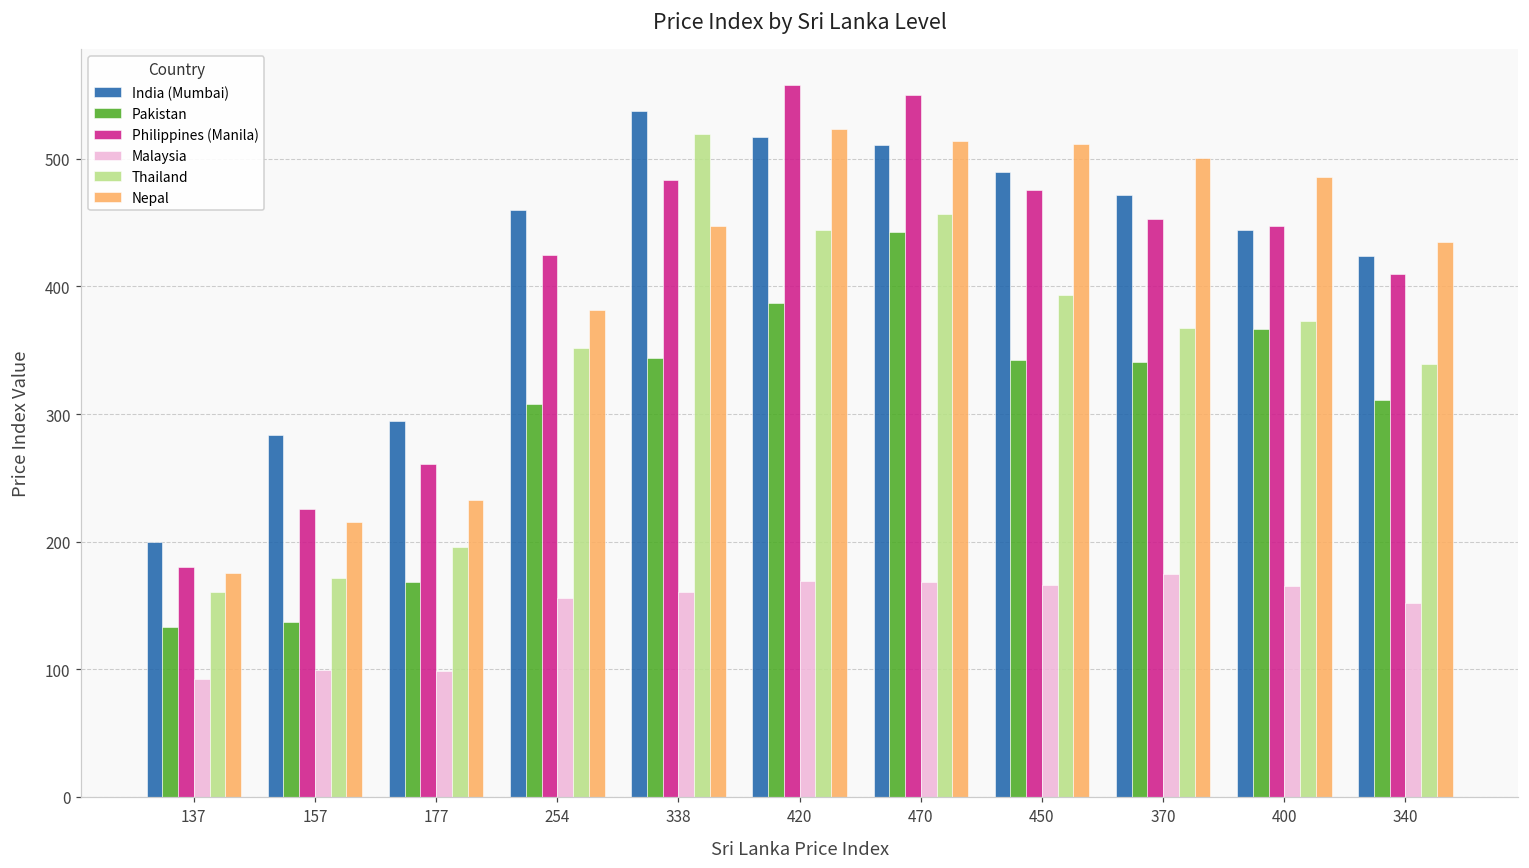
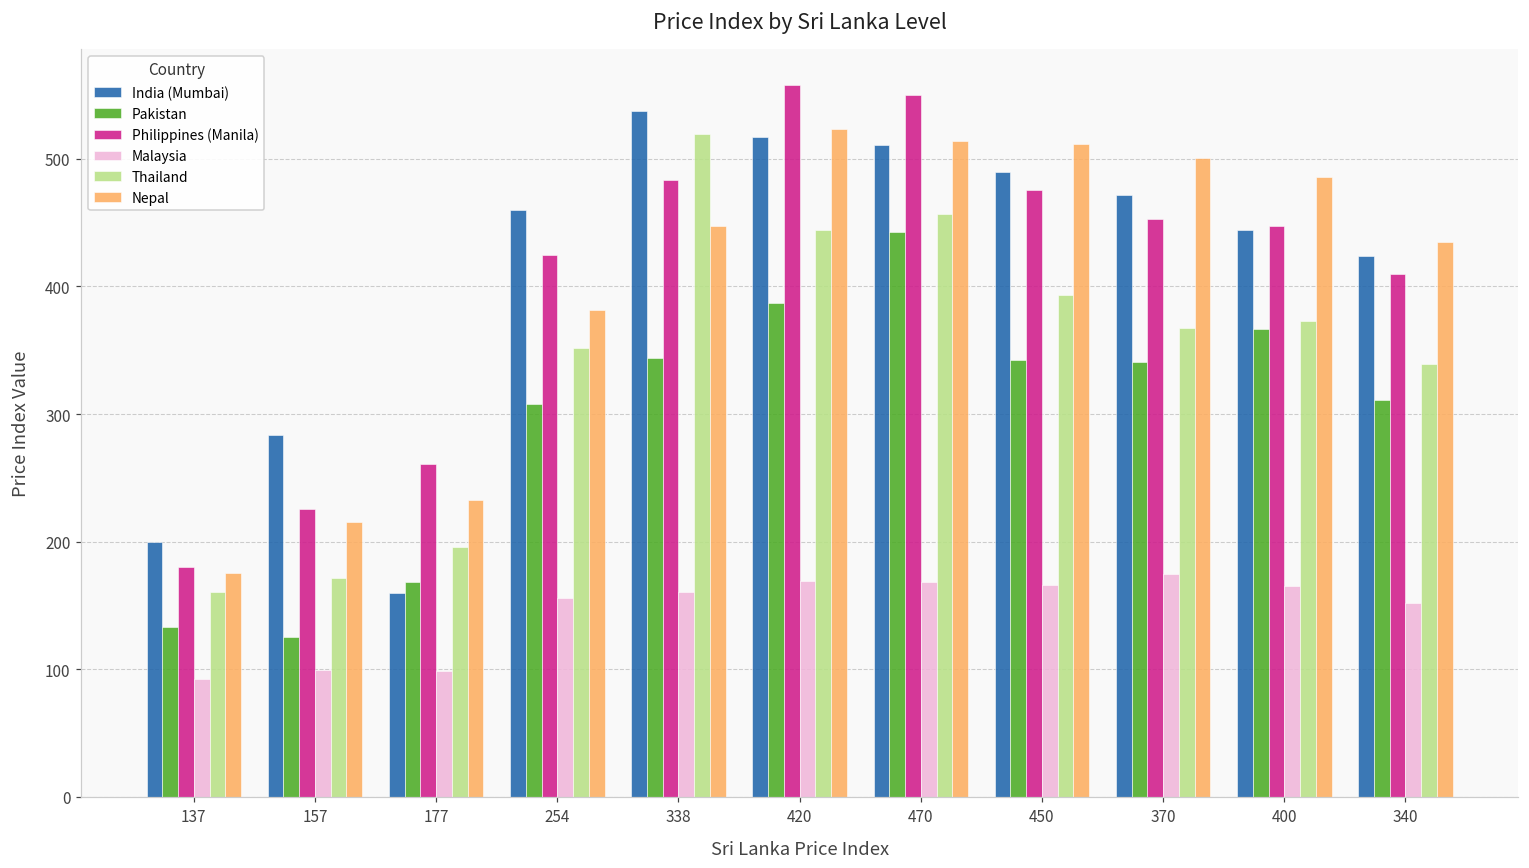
Pakistan, 157: 137 -> 125
India (Mumbai), 177: 295 -> 160
